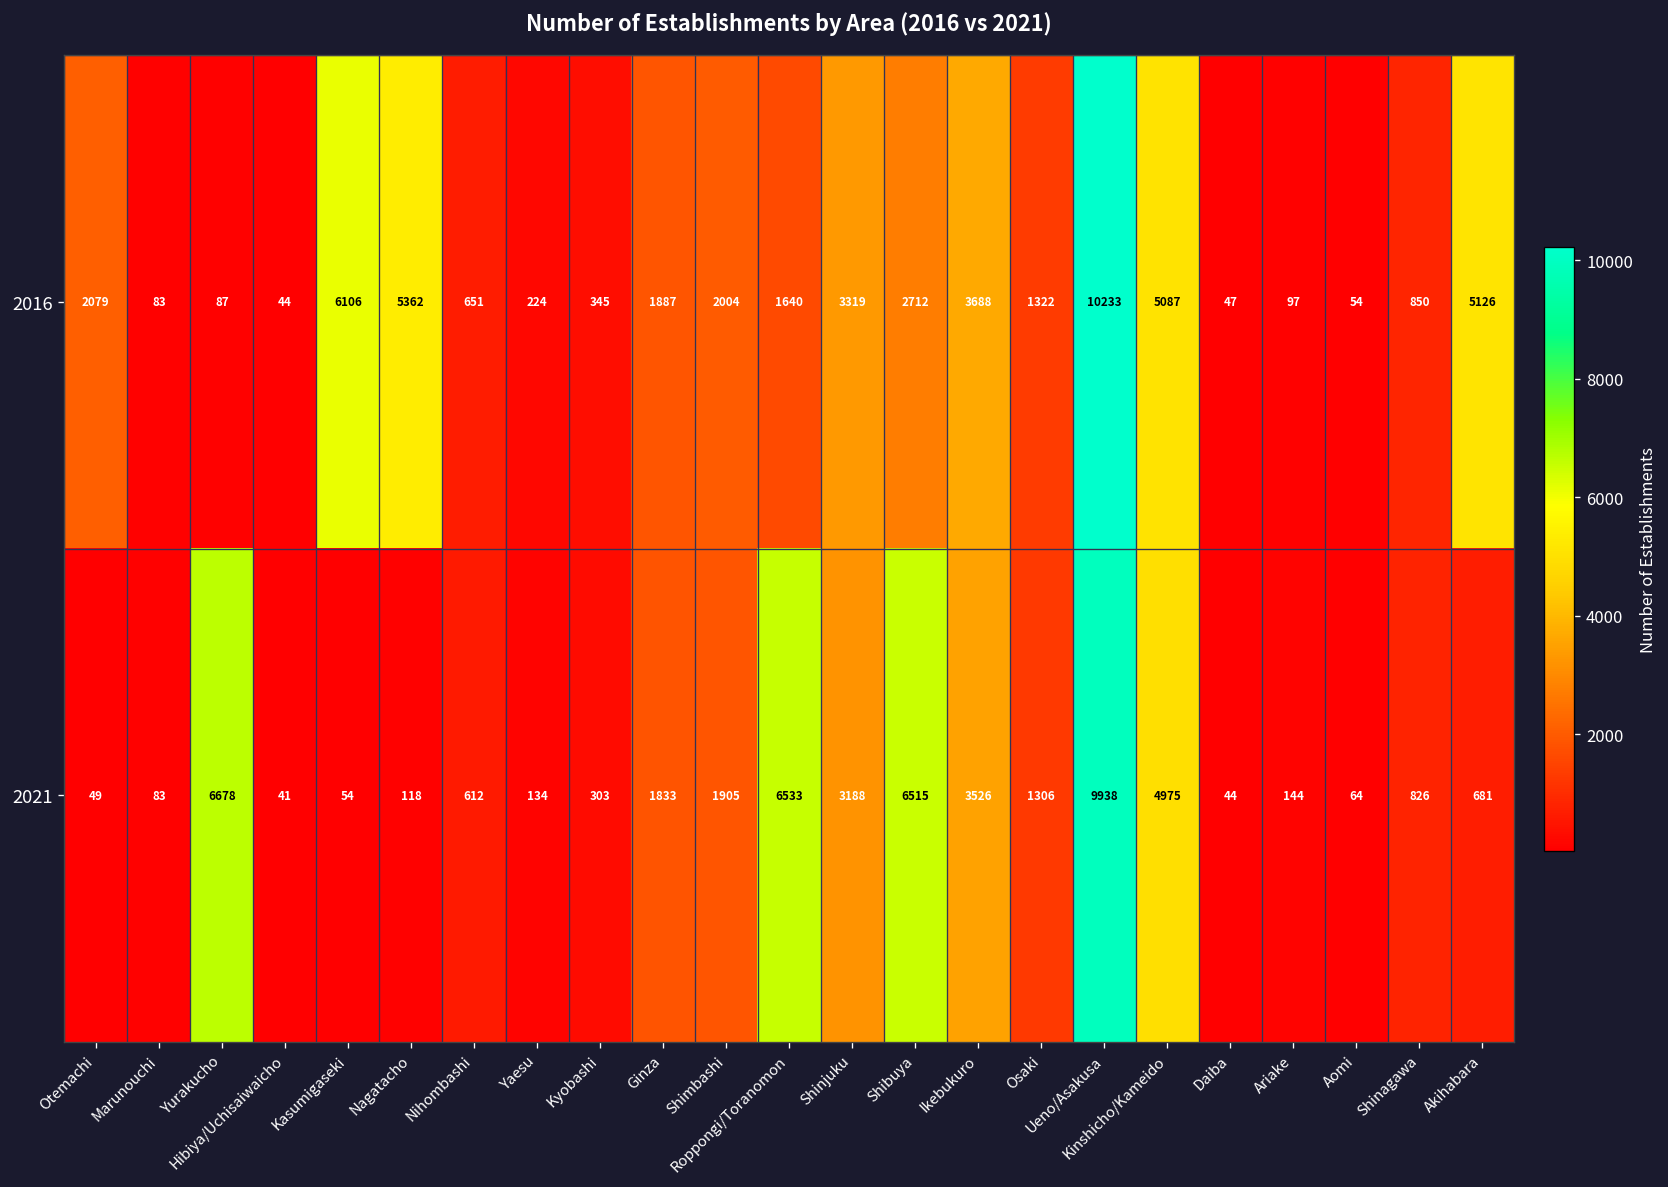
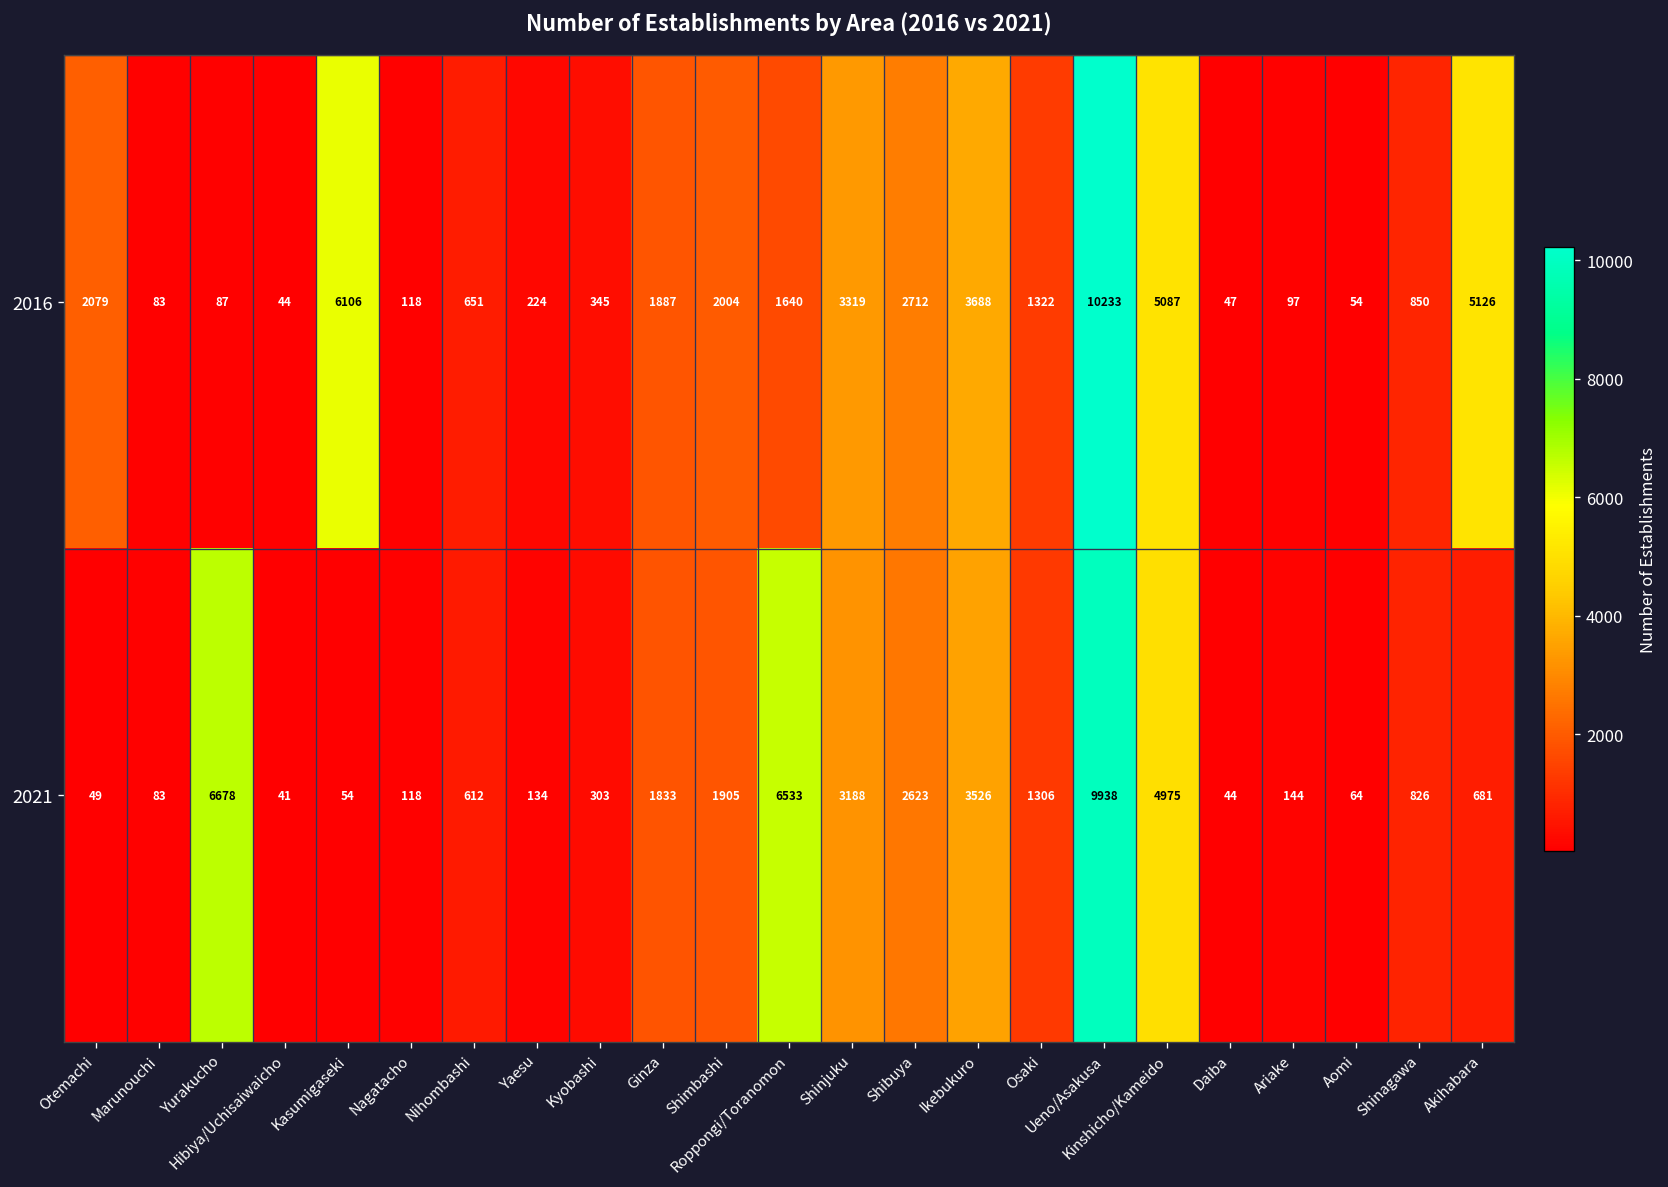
2016, Nagatacho: 5362 -> 118
2021, Shibuya: 6515 -> 2623
